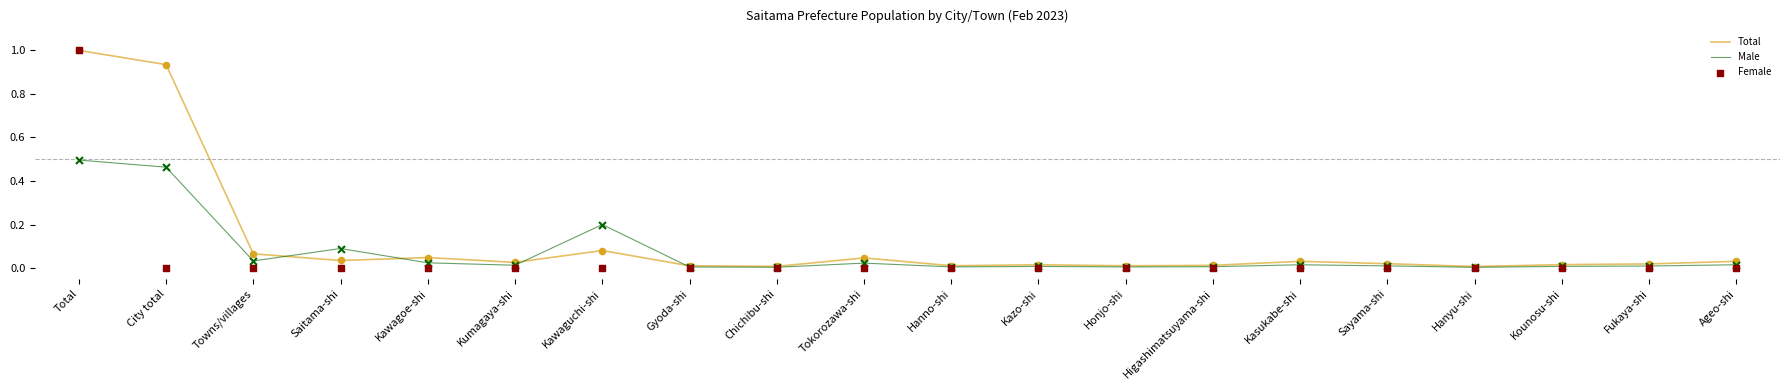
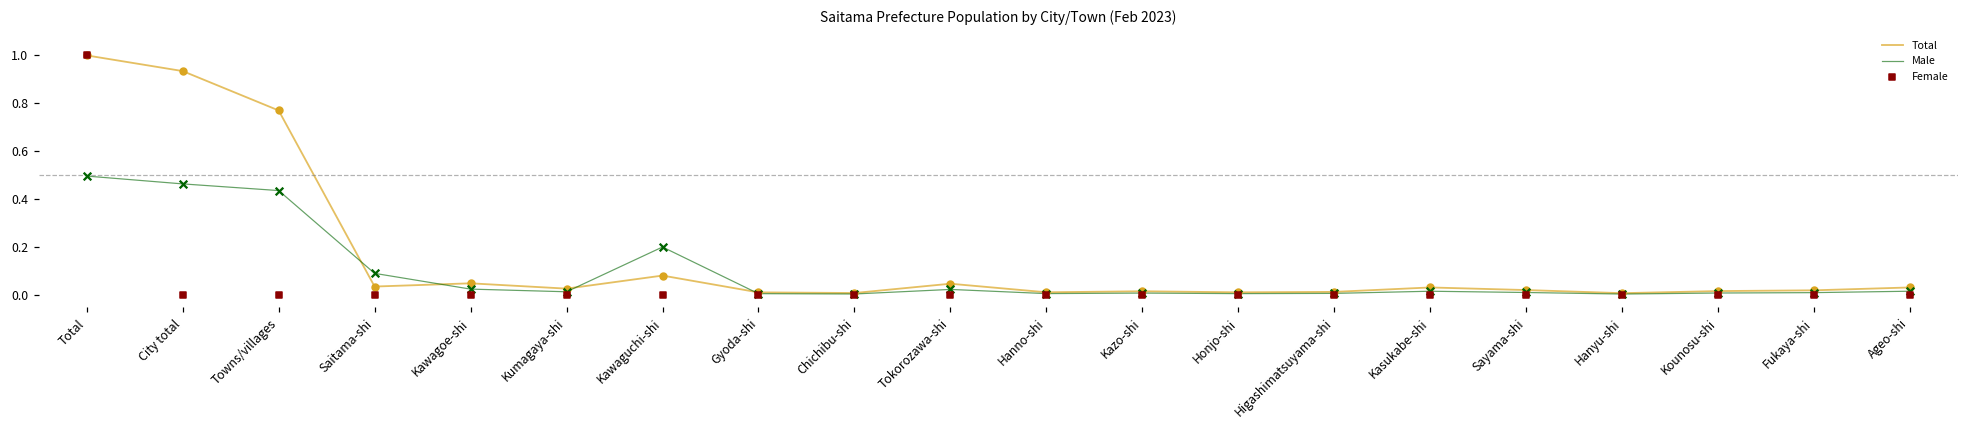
Total, Towns/villages: 0.07 -> 0.77
Male, Towns/villages: 0.03 -> 0.44
